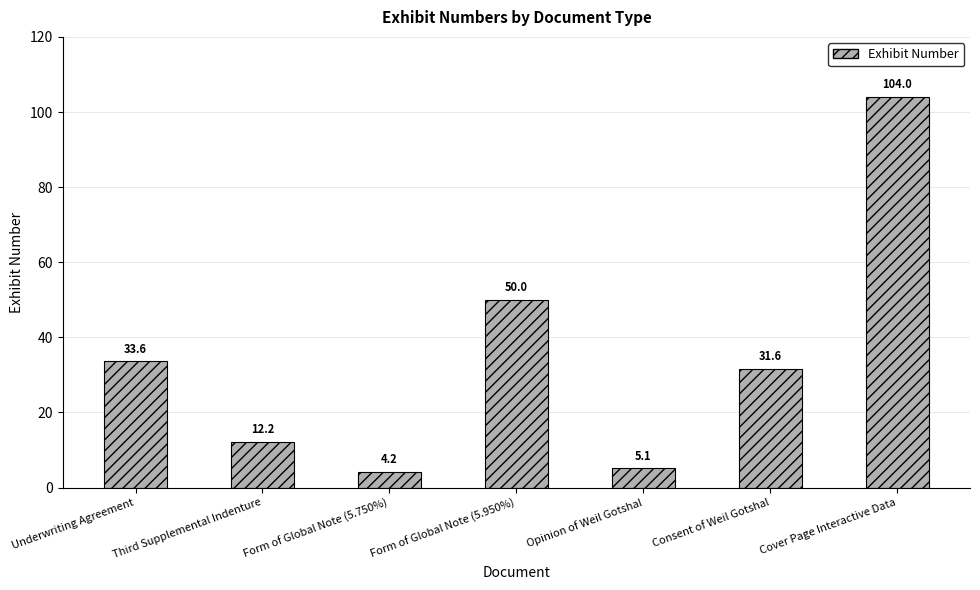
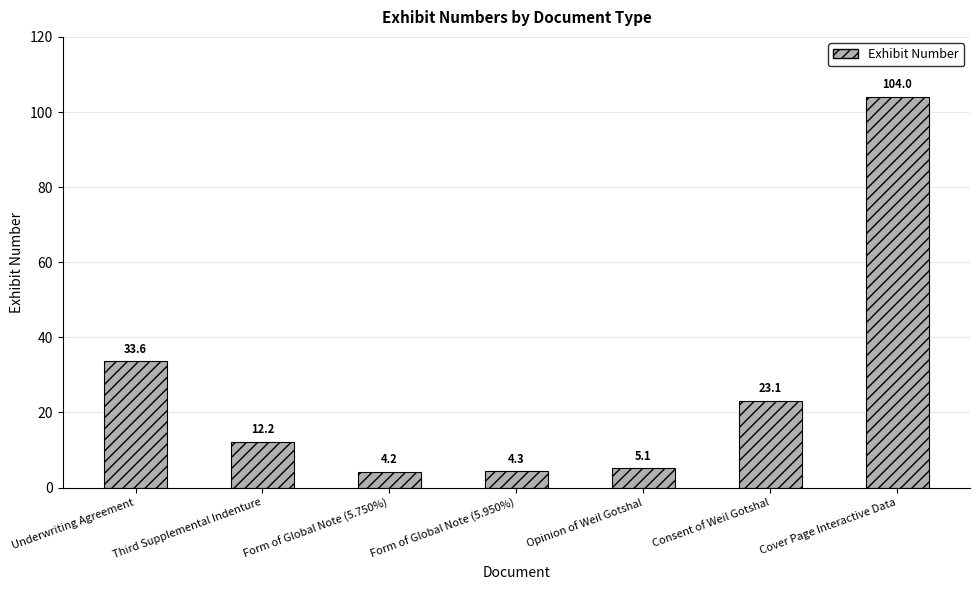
Form of Global Note (5.950%): 50.0 -> 4.3
Consent of Weil Gotshal: 31.6 -> 23.1
